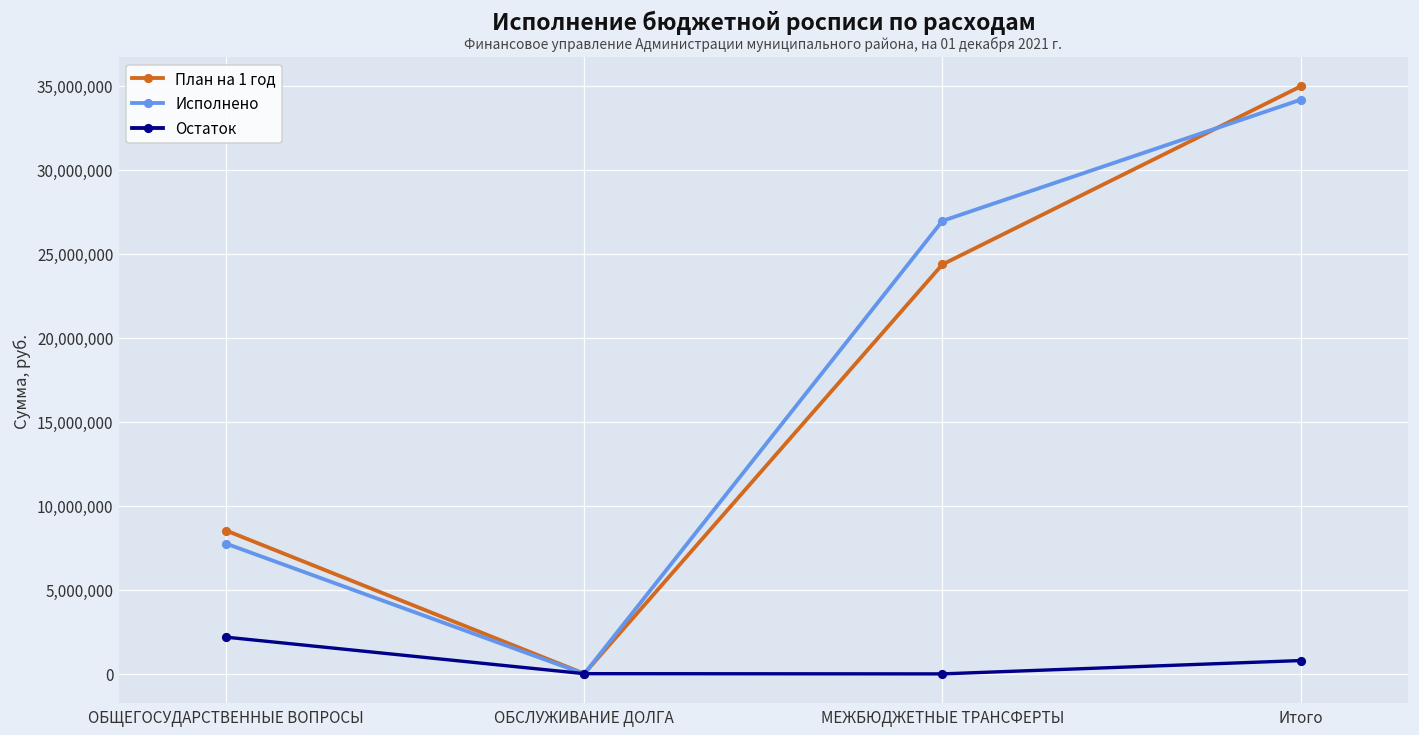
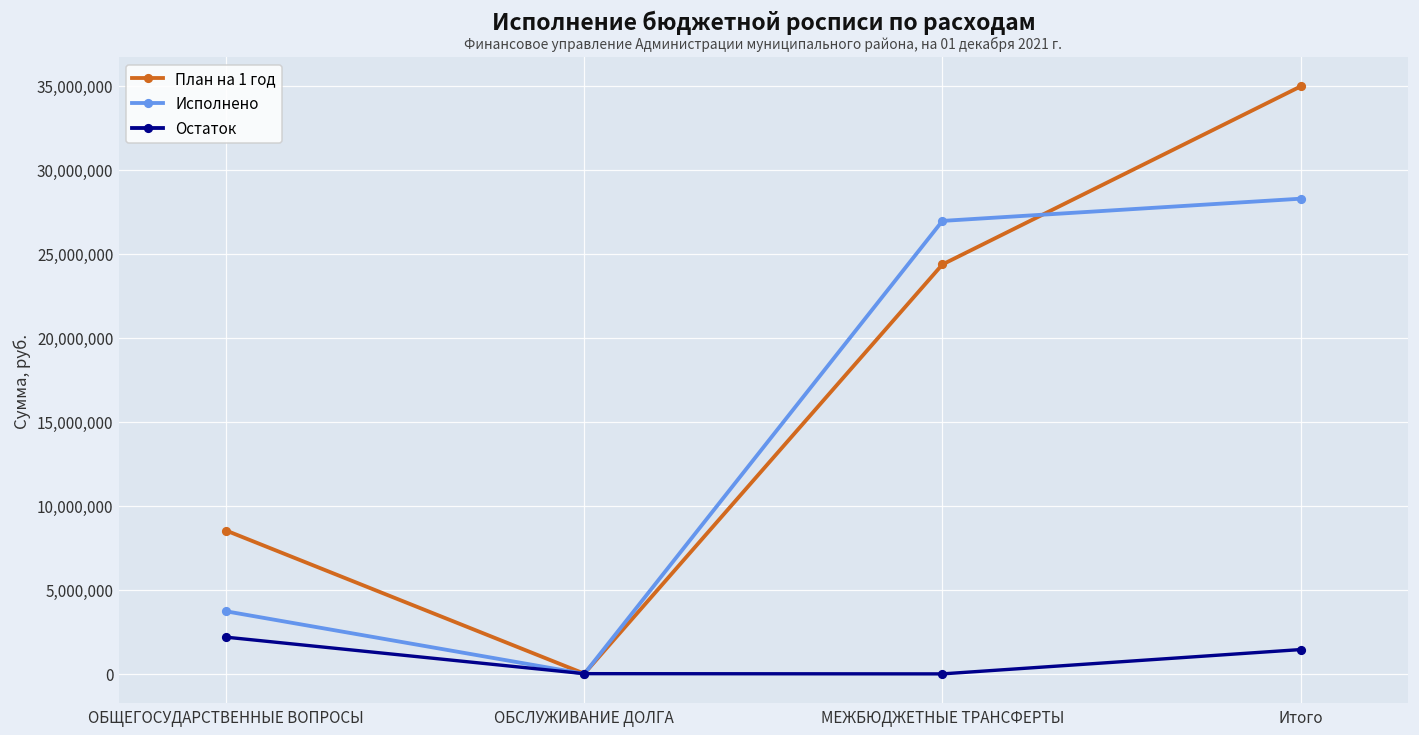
Исполнено, ОБЩЕГОСУДАРСТВЕННЫЕ ВОПРОСЫ: 7,700,000 -> 3,700,000
Исполнено, Итого: 34,200,000 -> 28,300,000
Остаток, Итого: 800,000 -> 1,400,000
